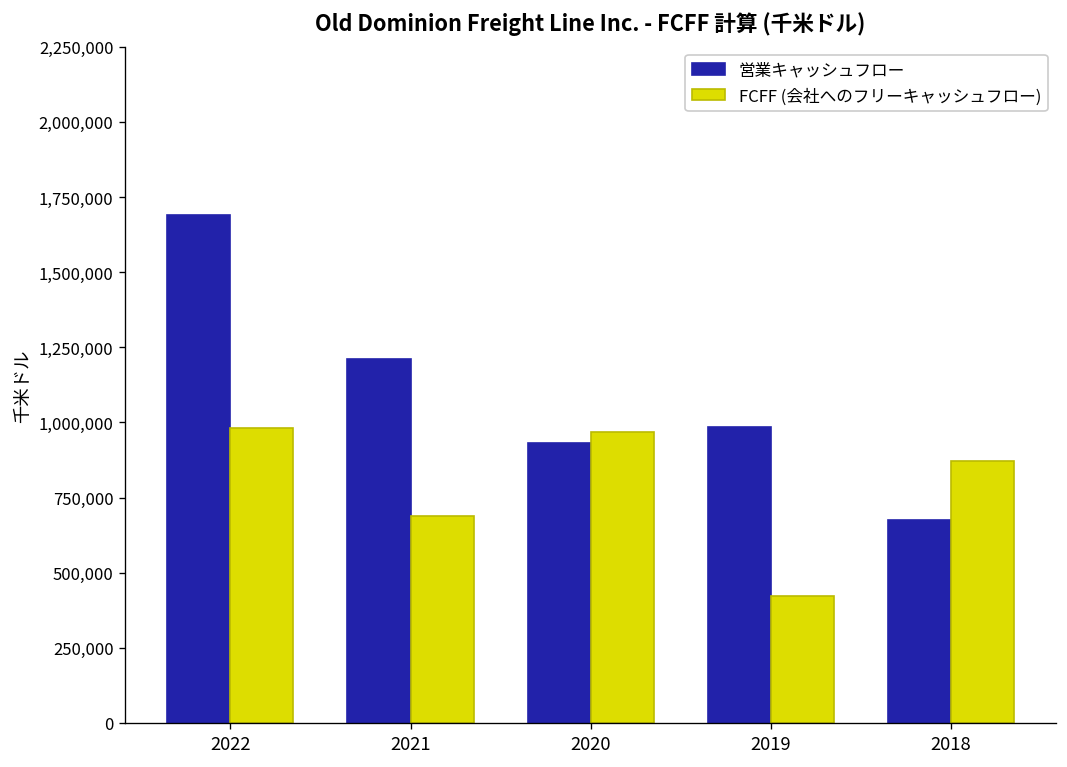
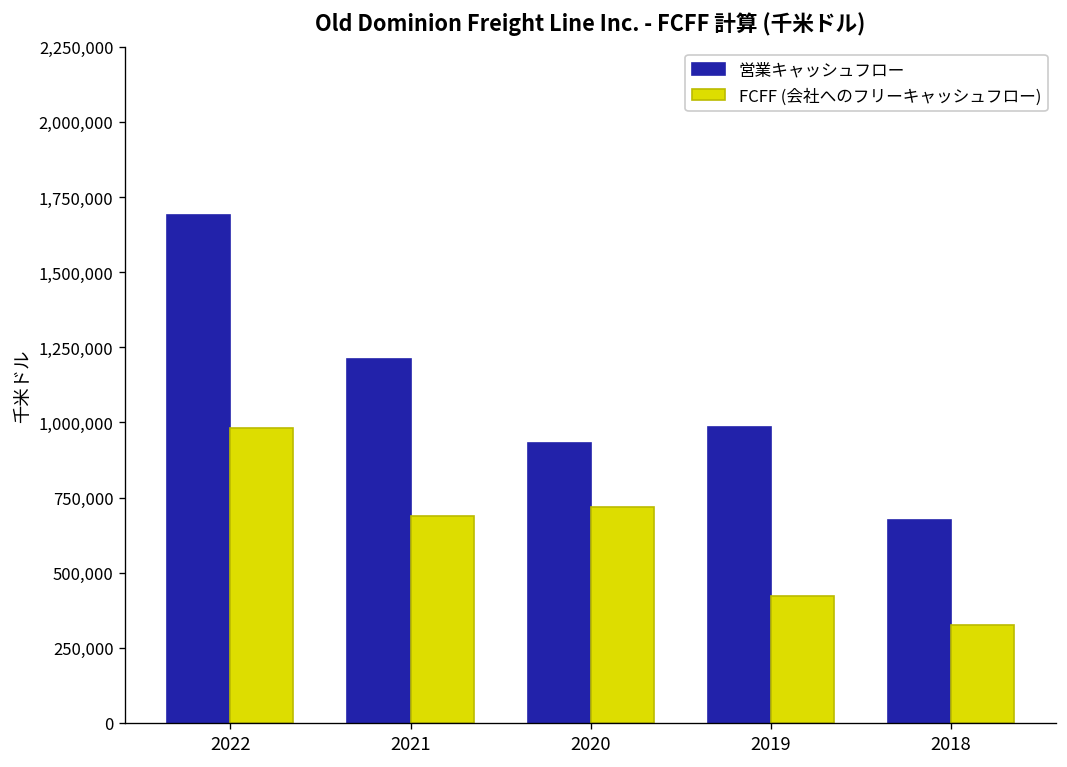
FCFF (会社へのフリーキャッシュフロー), 2020: 970,000 -> 720,000
FCFF (会社へのフリーキャッシュフロー), 2018: 870,000 -> 320,000
